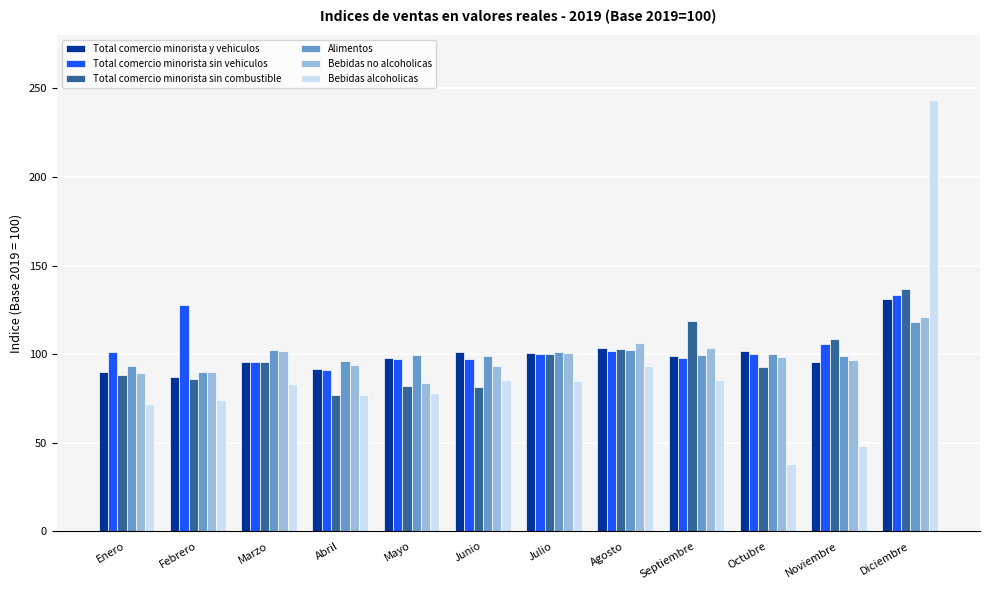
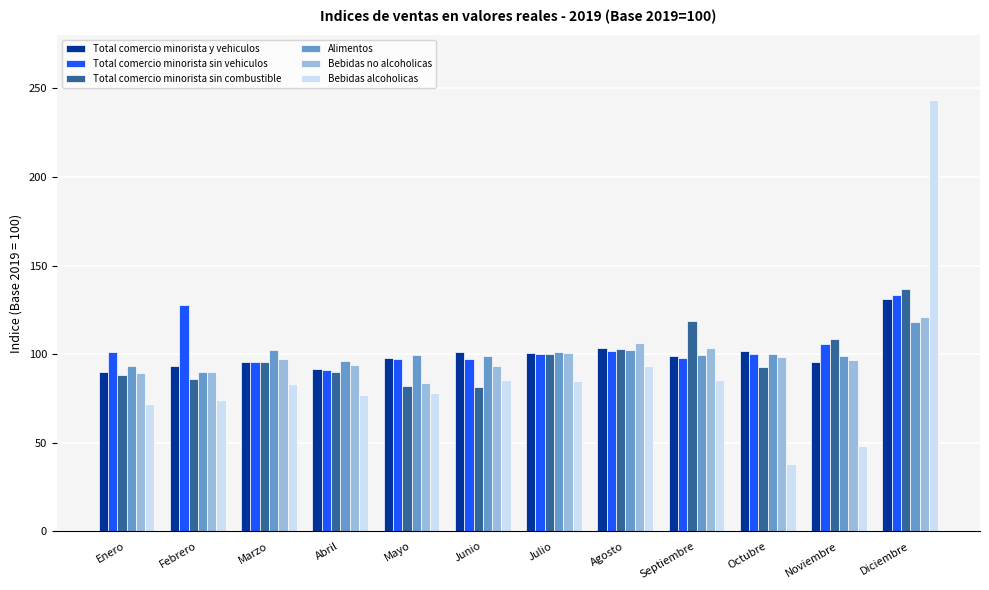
Total comercio minorista y vehiculos, Febrero: 87 -> 93
Bebidas no alcoholicas, Marzo: 102 -> 97
Total comercio minorista sin combustible, Abril: 77 -> 90
